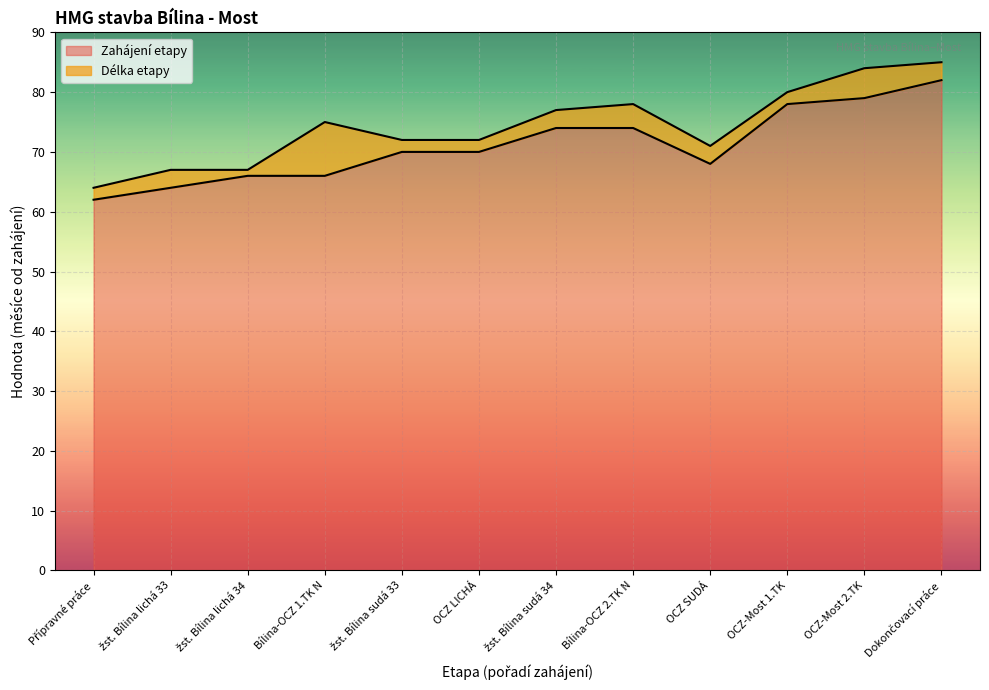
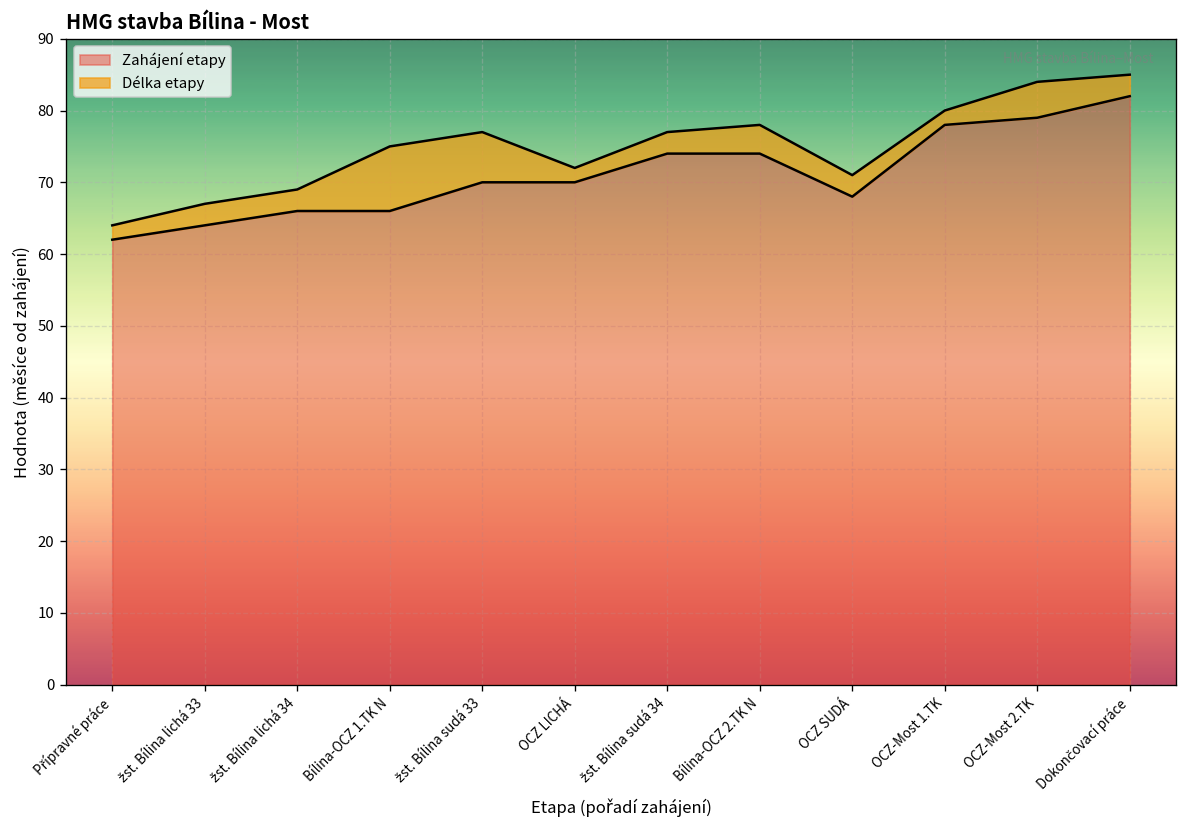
Délka etapy, žst. Bílina lichá 34: 1 -> 3
Délka etapy, žst. Bílina sudá 33: 2 -> 7
